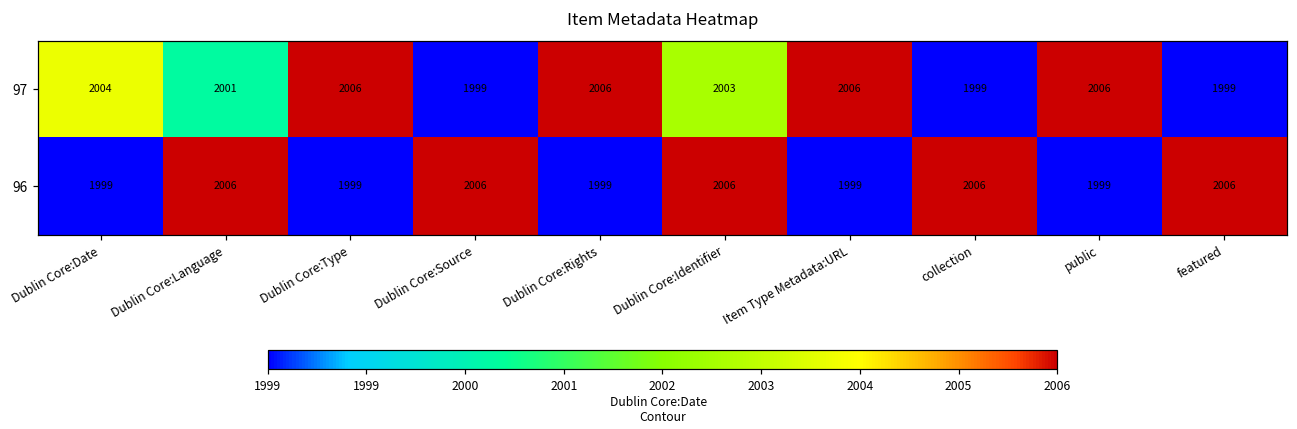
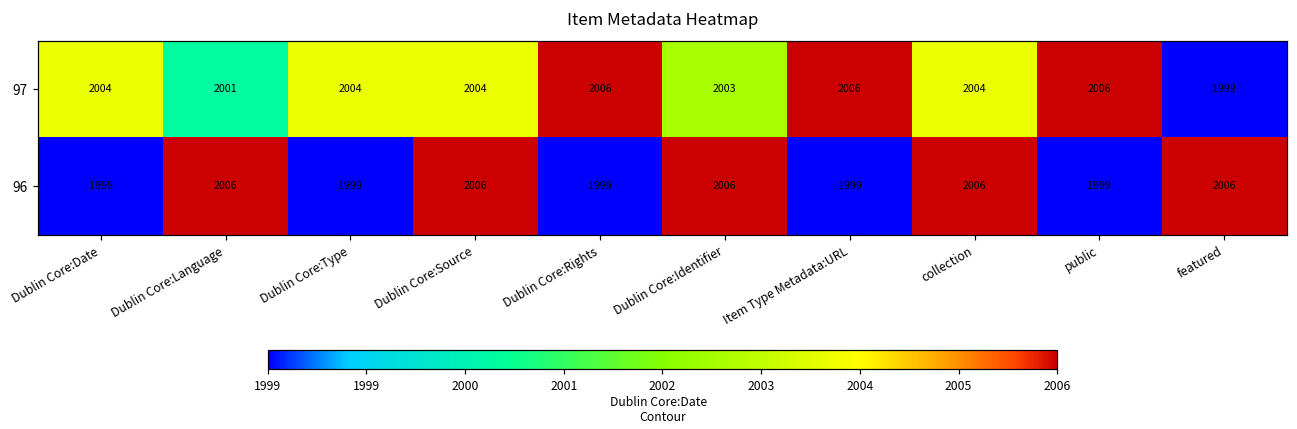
97, Dublin Core:Type: 2006 -> 2004
97, Dublin Core:Source: 1999 -> 2004
97, collection: 1999 -> 2004
